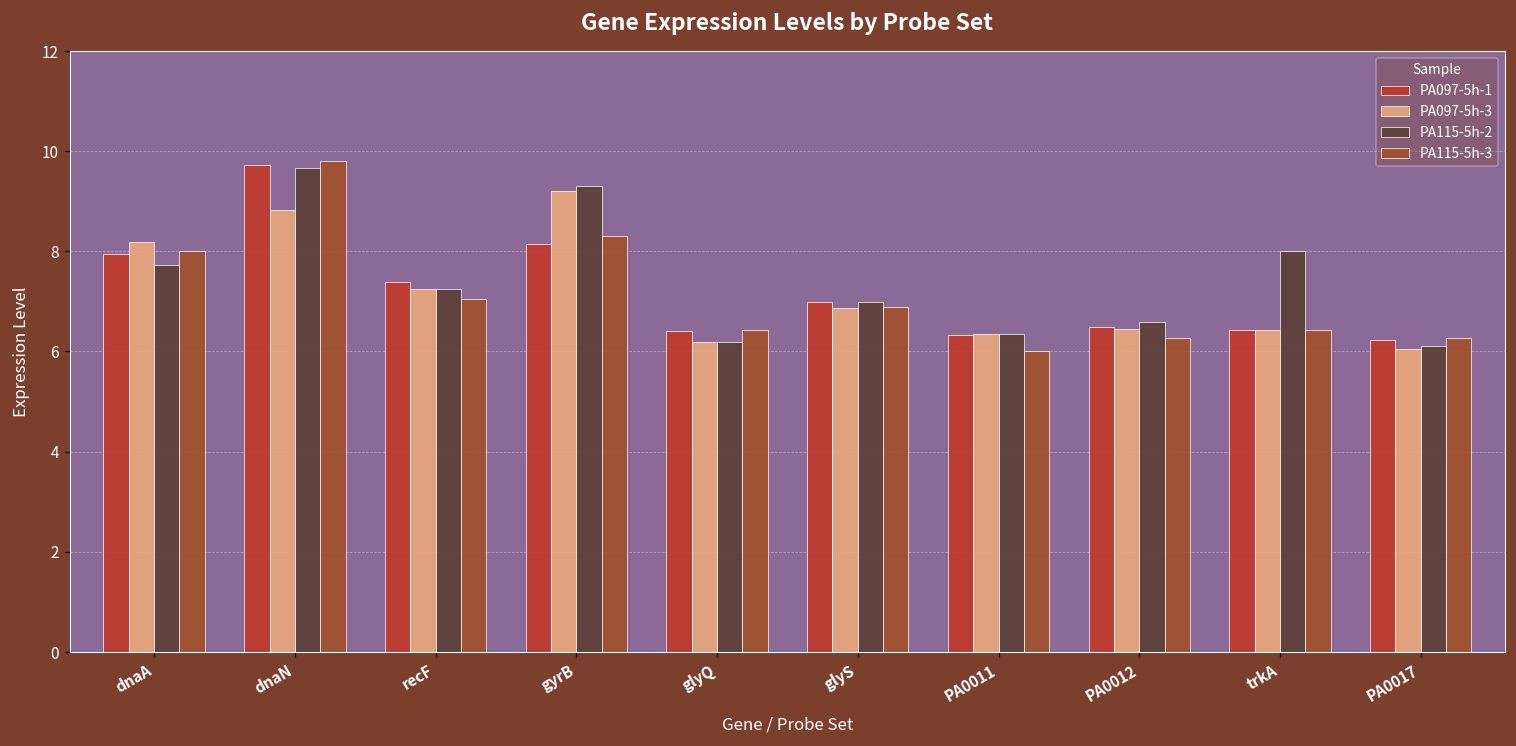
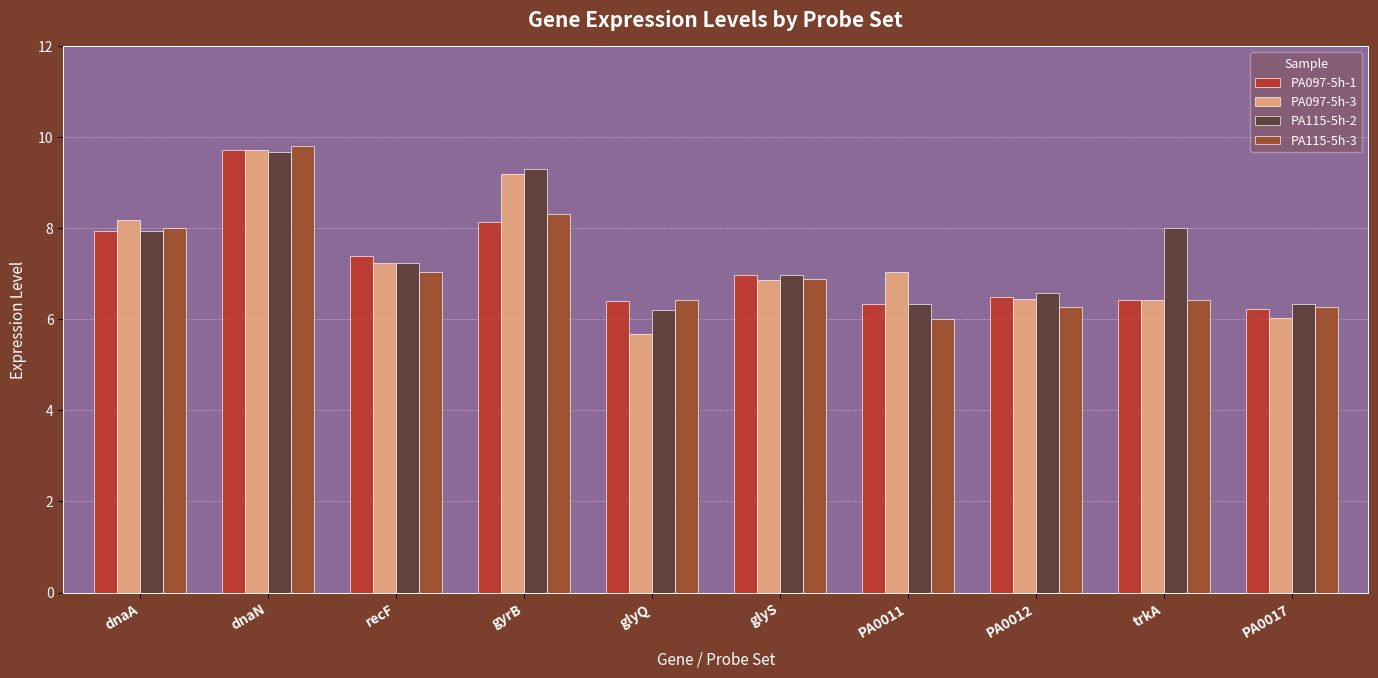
PA115-5h-2, dnaA: 7.7 -> 7.9
PA097-5h-3, dnaN: 8.8 -> 9.7
PA097-5h-3, glyQ: 6.2 -> 5.7
PA097-5h-3, PA0011: 6.3 -> 7.0
PA115-5h-2, PA0017: 6.1 -> 6.3
